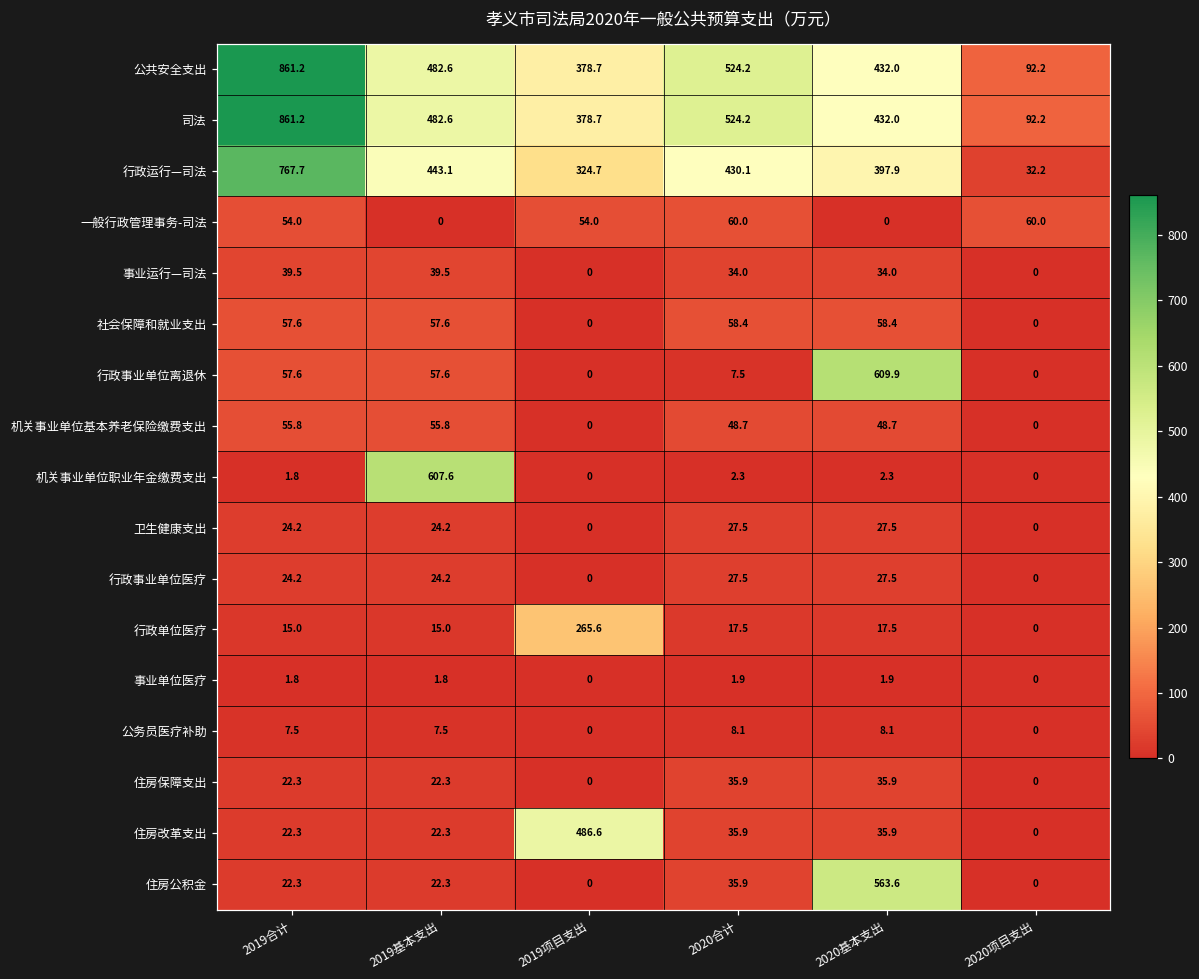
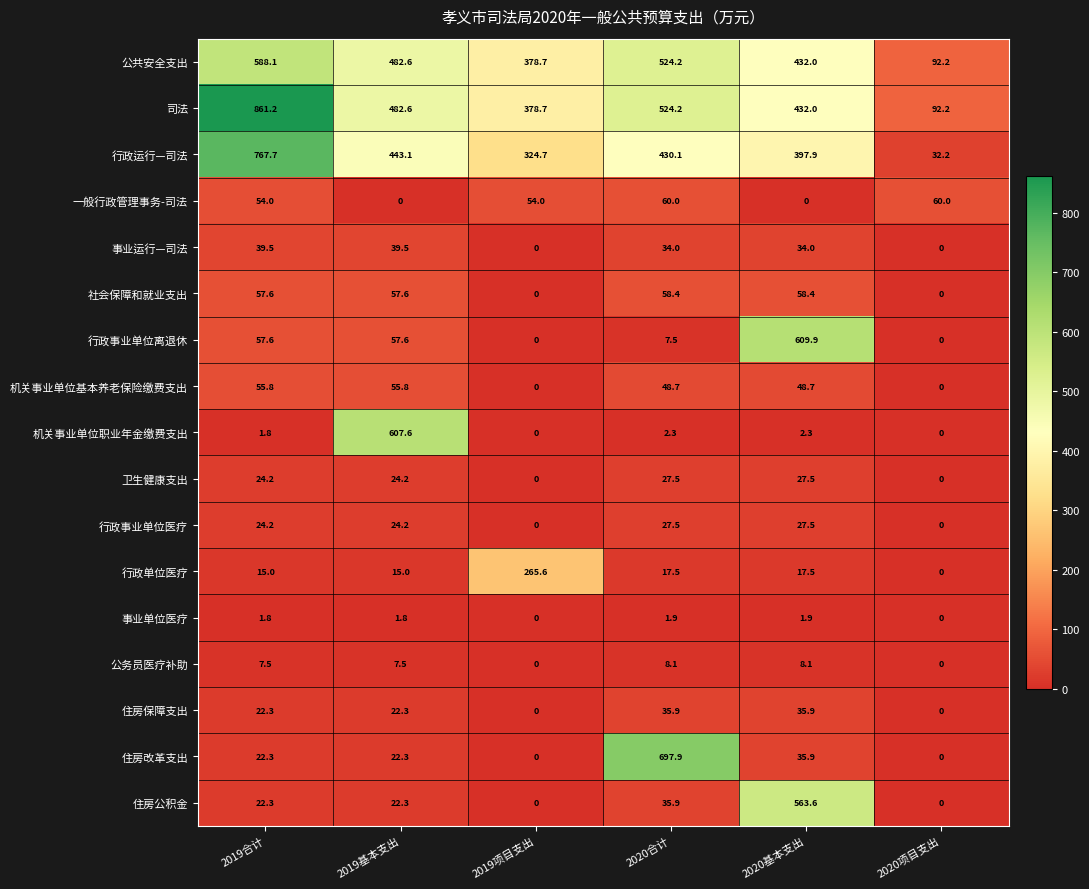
公共安全支出, 2019合计: 861.2 -> 588.1
住房改革支出, 2019项目支出: 486.6 -> 0
住房改革支出, 2020合计: 35.9 -> 697.9
